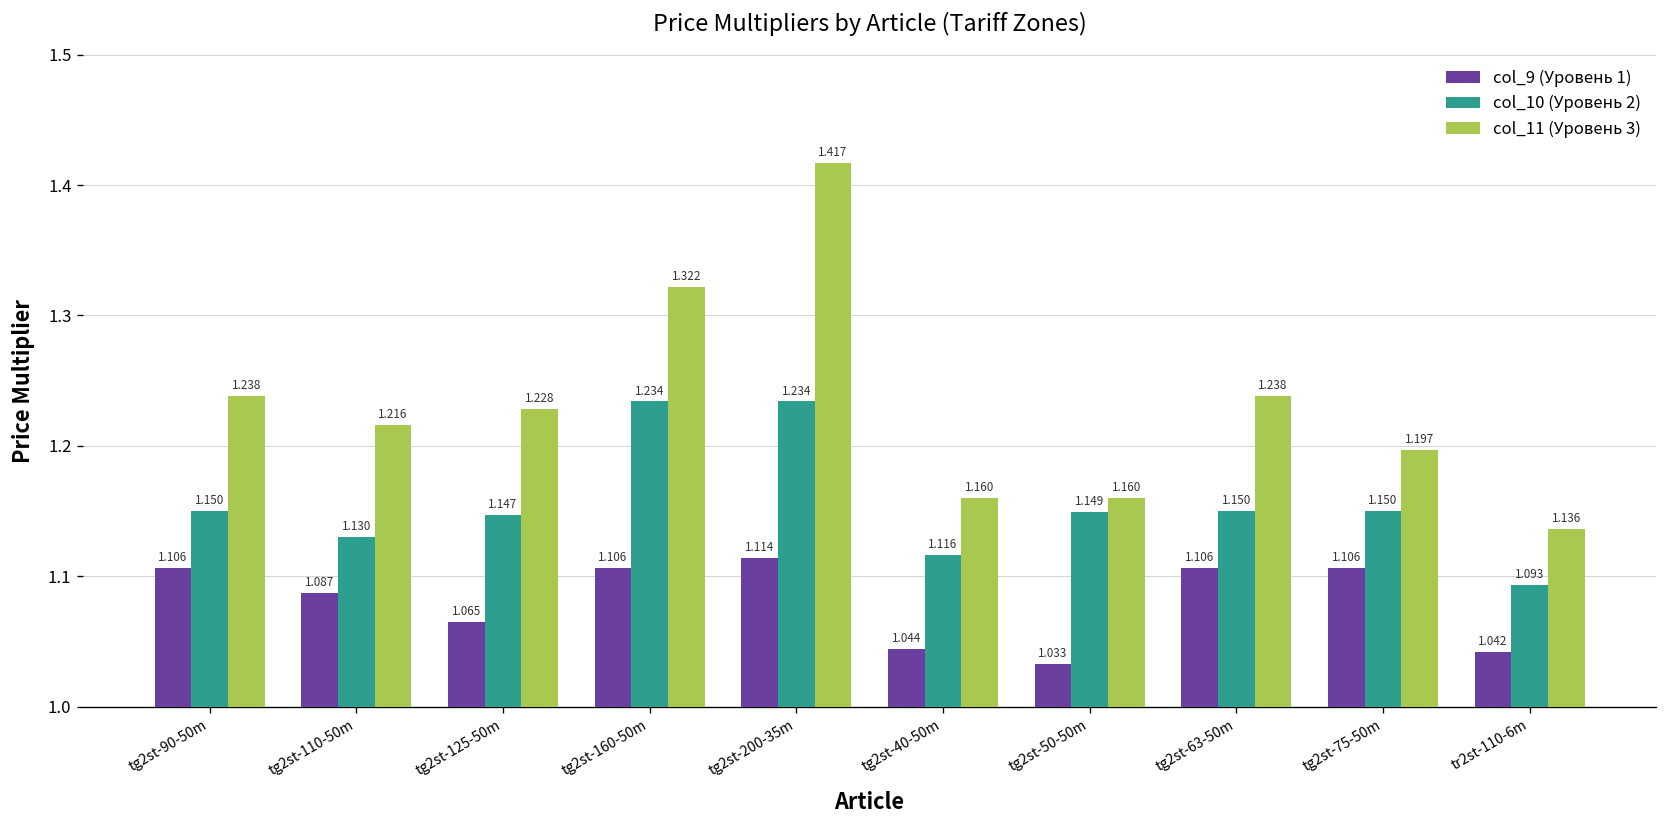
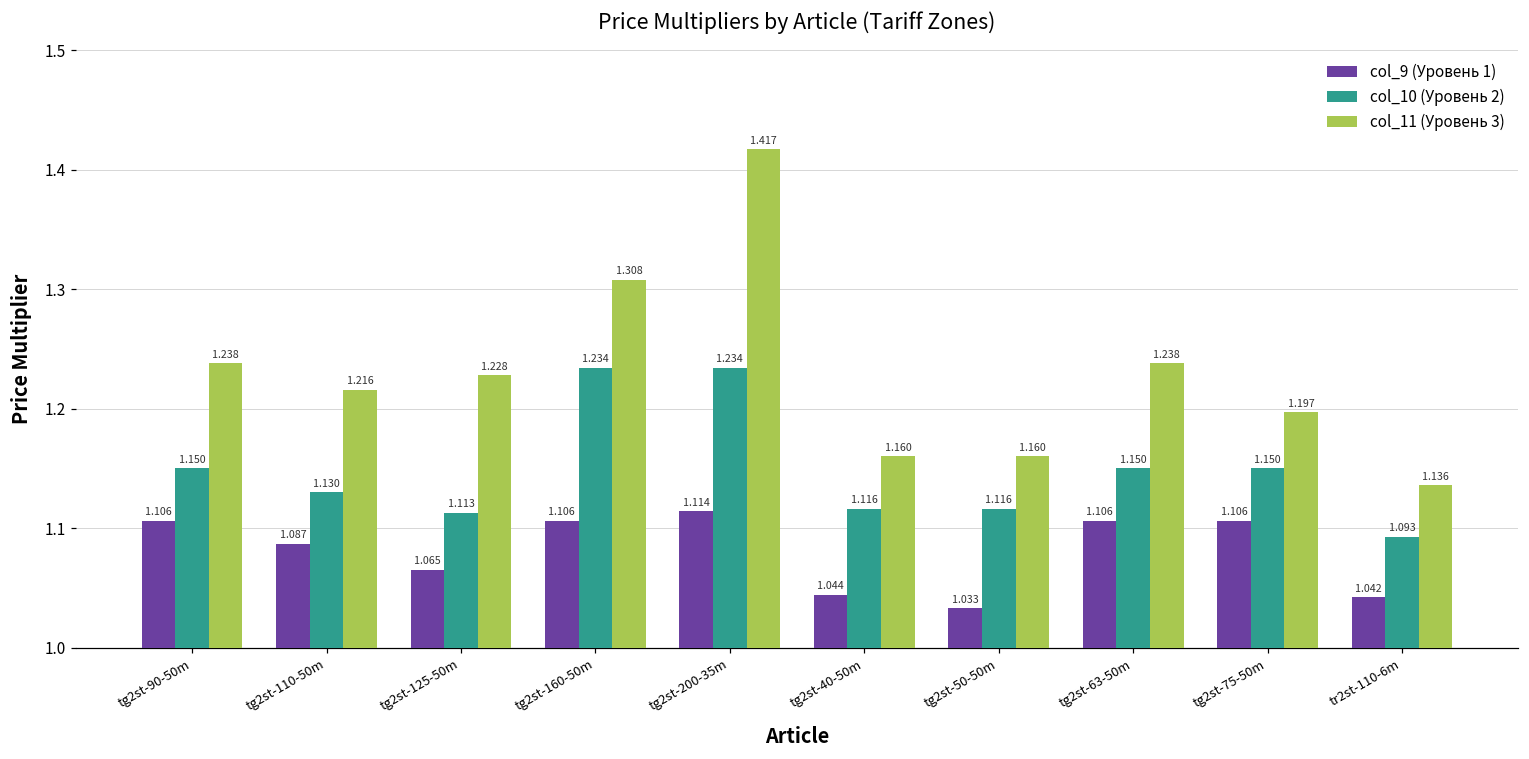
col_10 (Уровень 2), tg2st-125-50m: 1.147 -> 1.113
col_11 (Уровень 3), tg2st-160-50m: 1.322 -> 1.308
col_10 (Уровень 2), tg2st-50-50m: 1.149 -> 1.116
